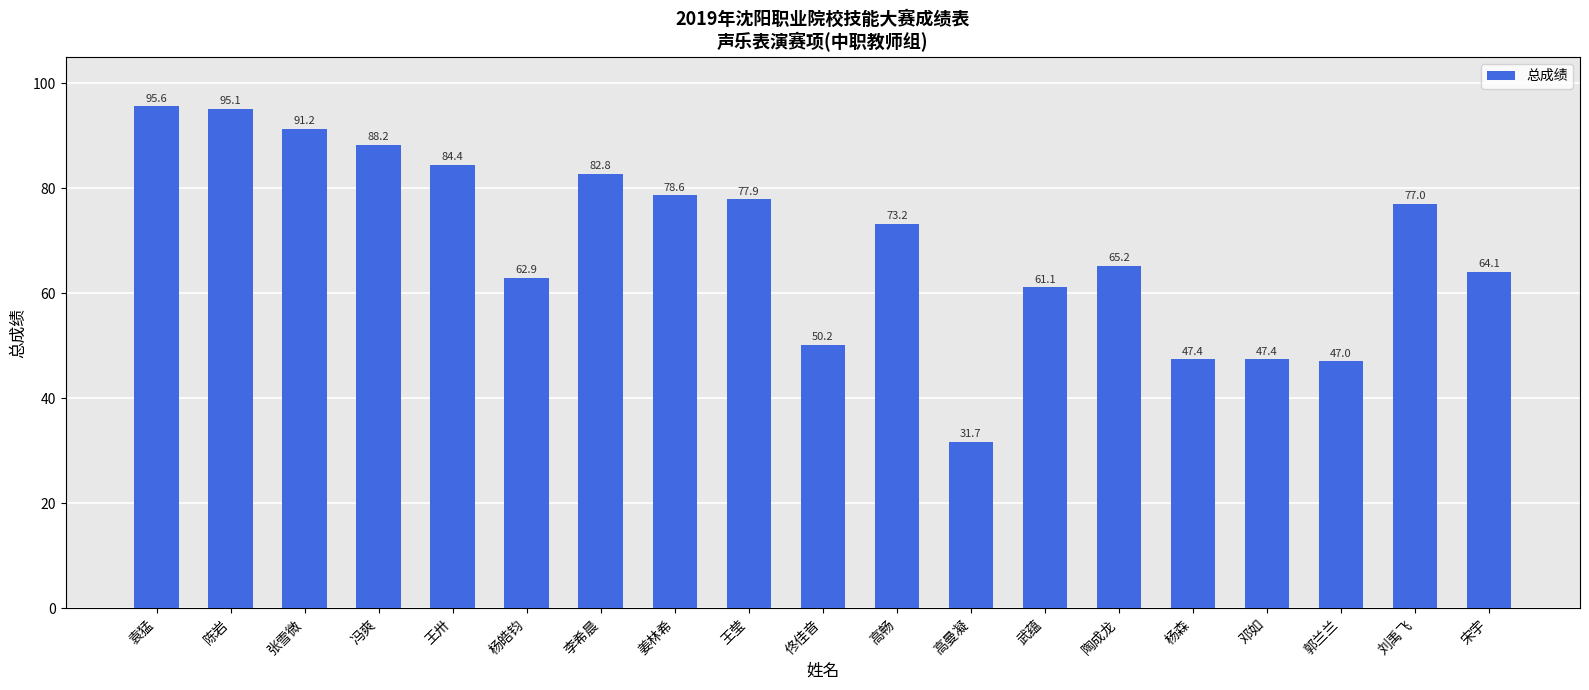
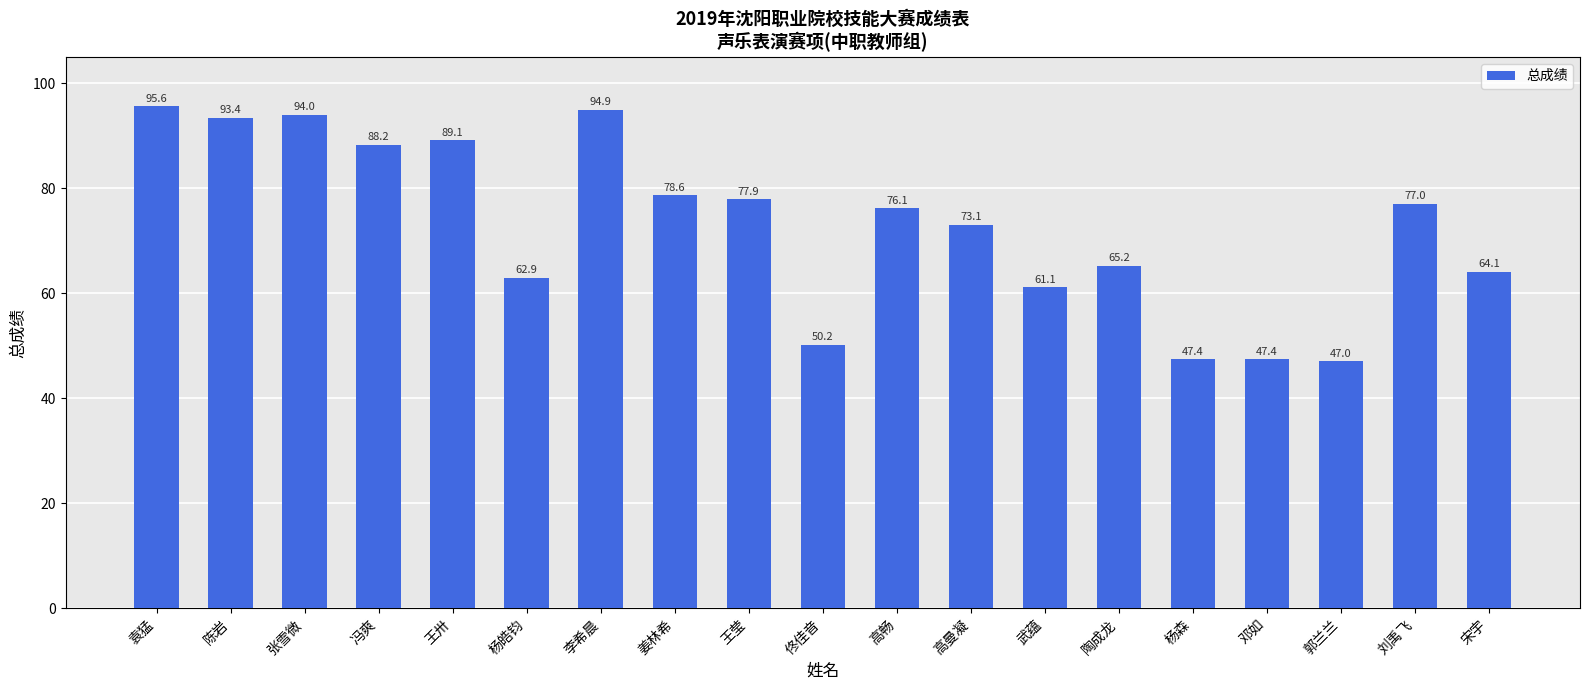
陈岩: 95.1 -> 93.4
张雪微: 91.2 -> 94.0
王卅: 84.4 -> 89.1
李希晨: 82.8 -> 94.9
高畅: 73.2 -> 76.1
高曼凝: 31.7 -> 73.1
